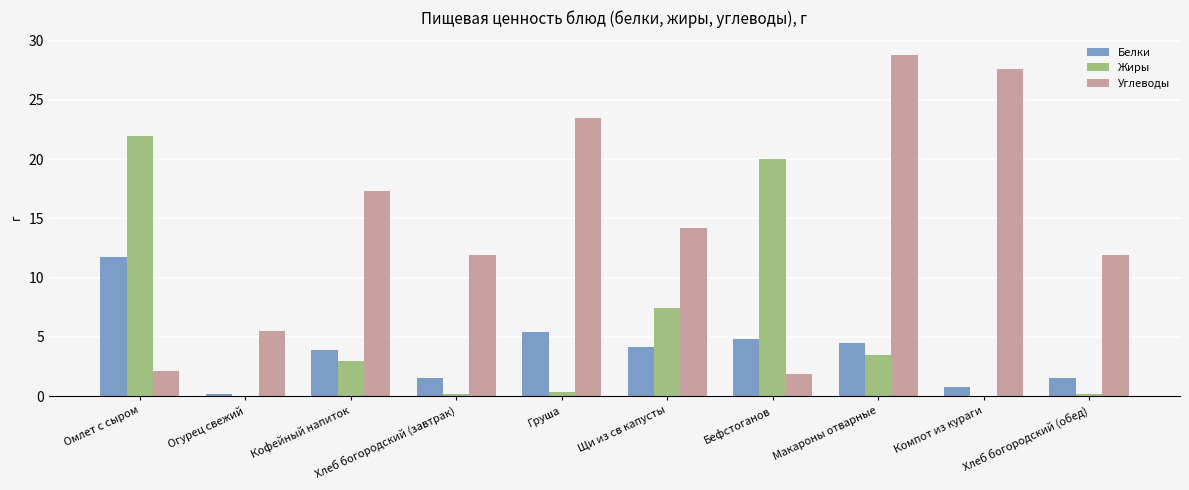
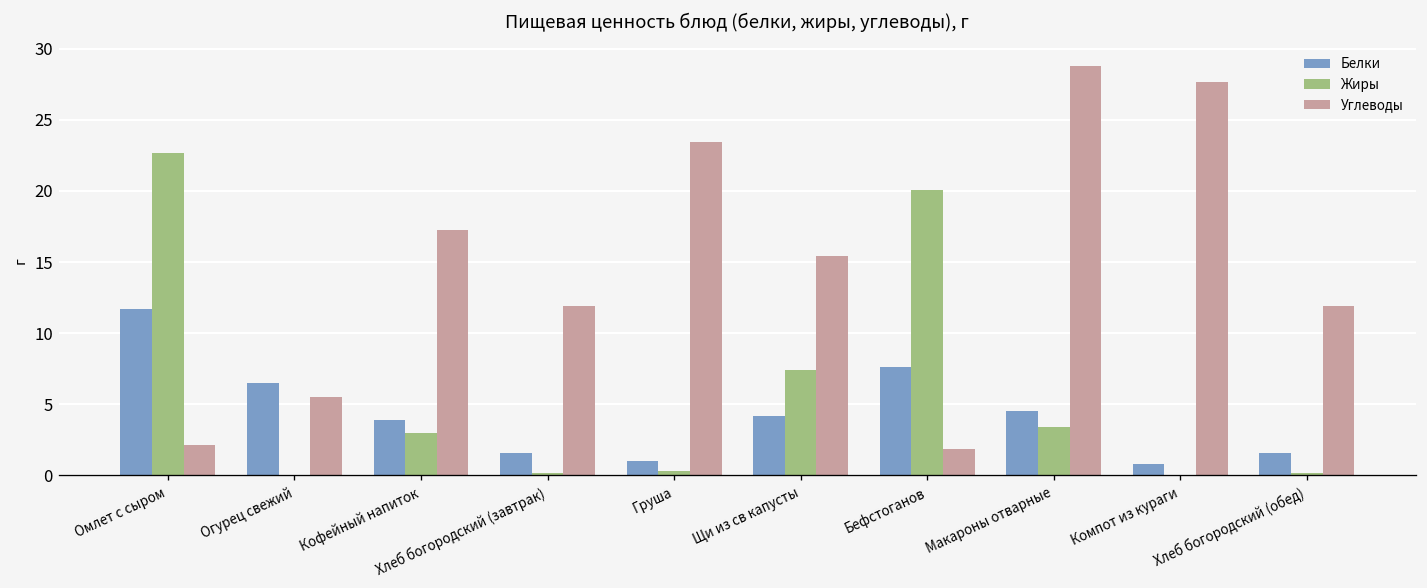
Жиры, Омлет с сыром: 21.9 -> 22.7
Белки, Огурец свежий: 0.2 -> 6.5
Белки, Груша: 5.4 -> 1.0
Углеводы, Щи из св капусты: 14.2 -> 15.4
Белки, Бефстоганов: 4.8 -> 7.6
